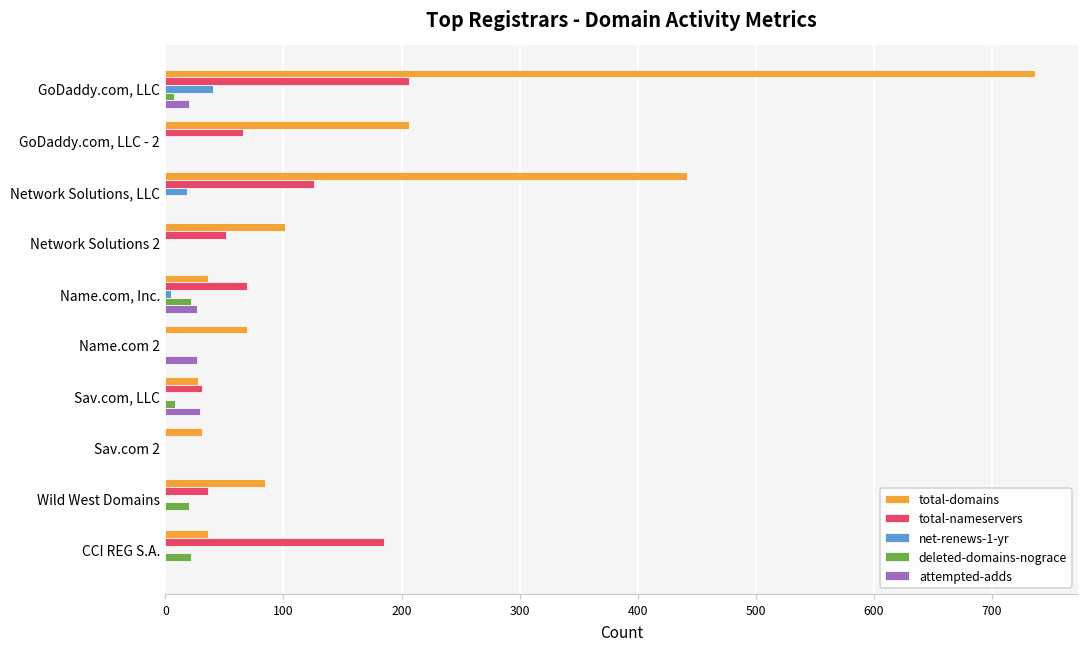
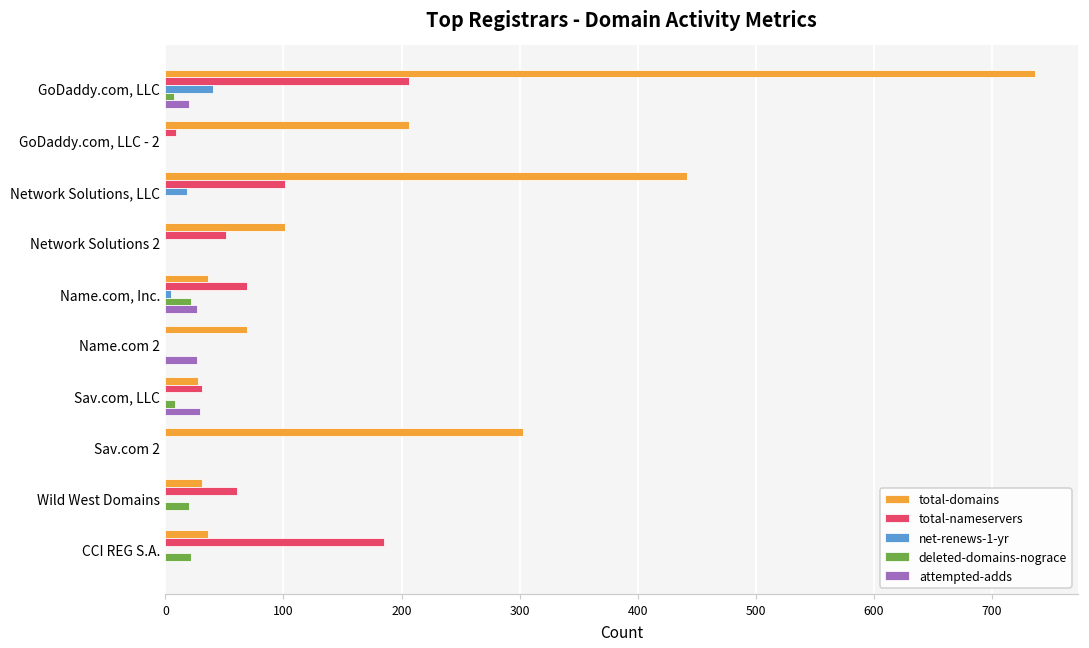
total-nameservers, GoDaddy.com, LLC - 2: 66 -> 9
total-nameservers, Network Solutions, LLC: 126 -> 101
total-domains, Sav.com 2: 31 -> 303
total-domains, Wild West Domains: 84 -> 31
total-nameservers, Wild West Domains: 36 -> 61
